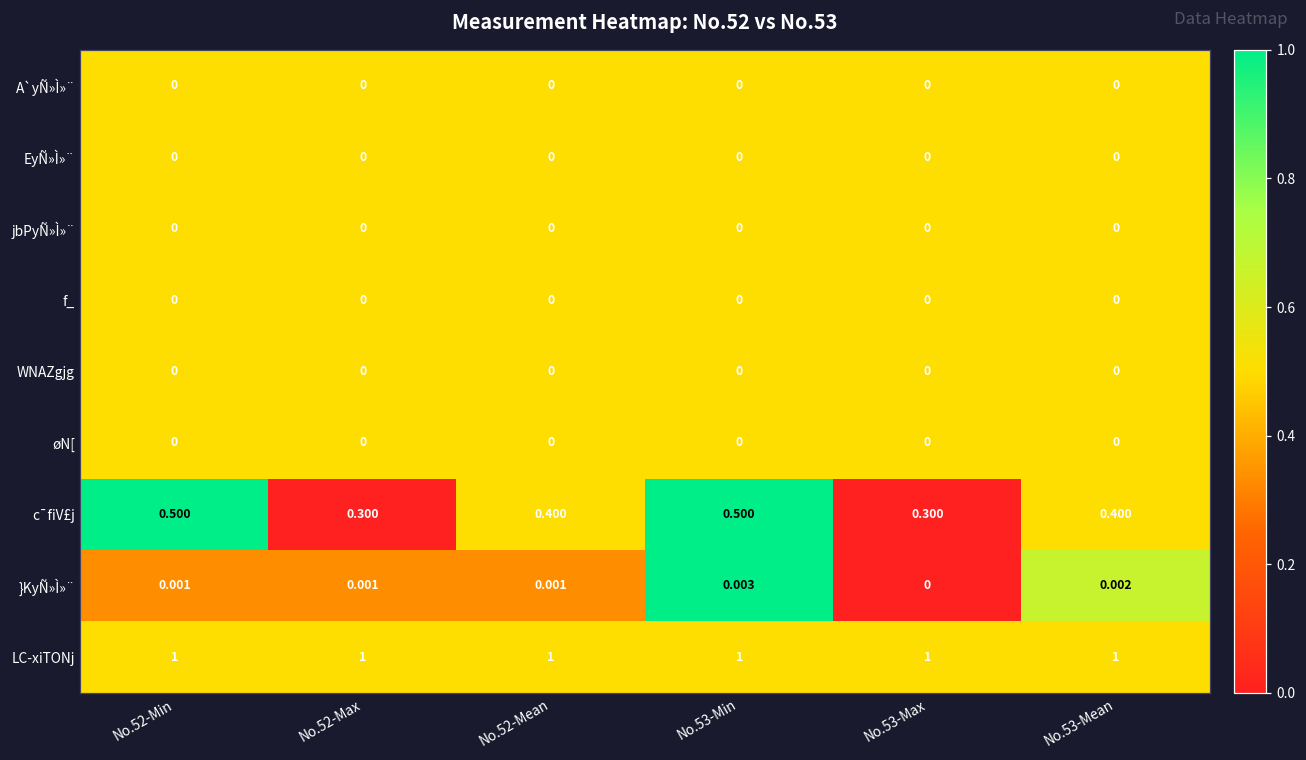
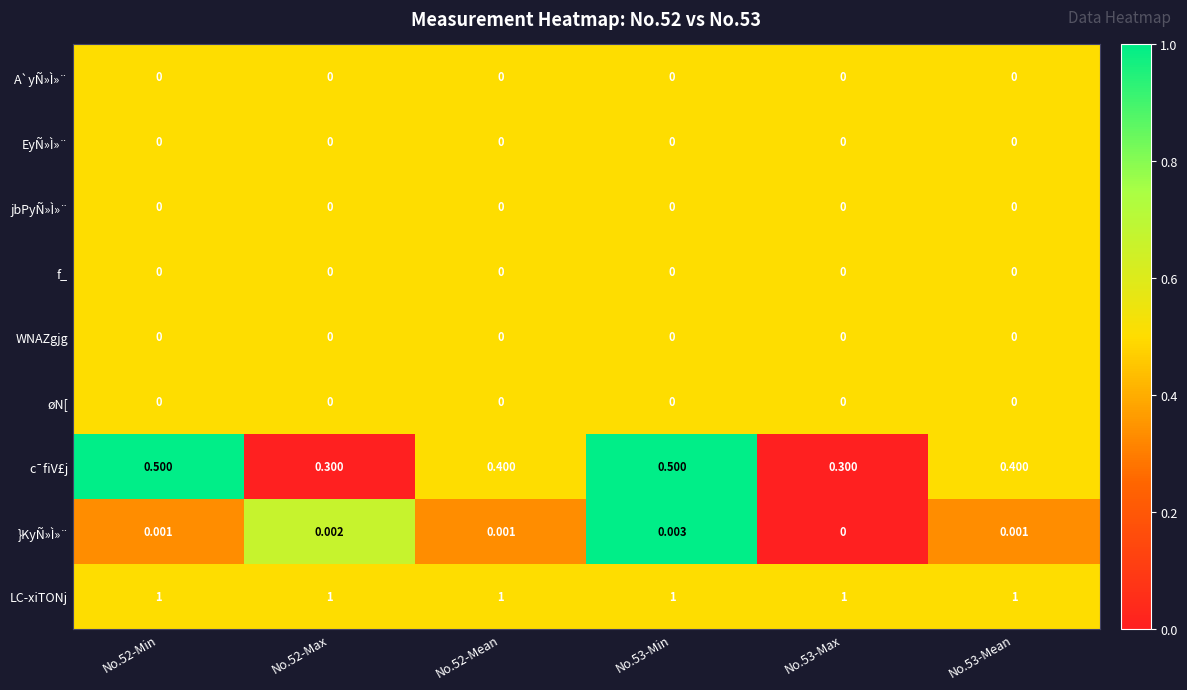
}KyÑ»Ì»¨, No.52-Max: 0.001 -> 0.002
}KyÑ»Ì»¨, No.53-Mean: 0.002 -> 0.001
